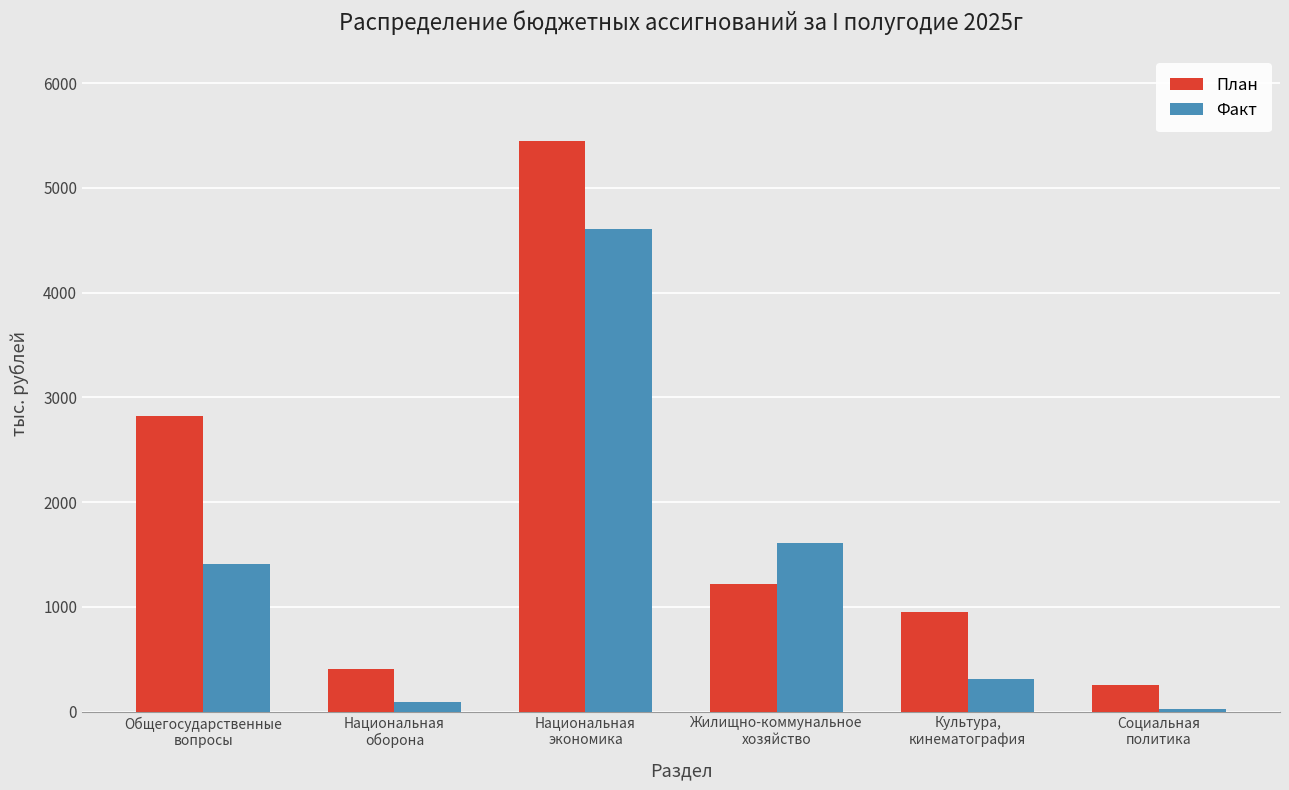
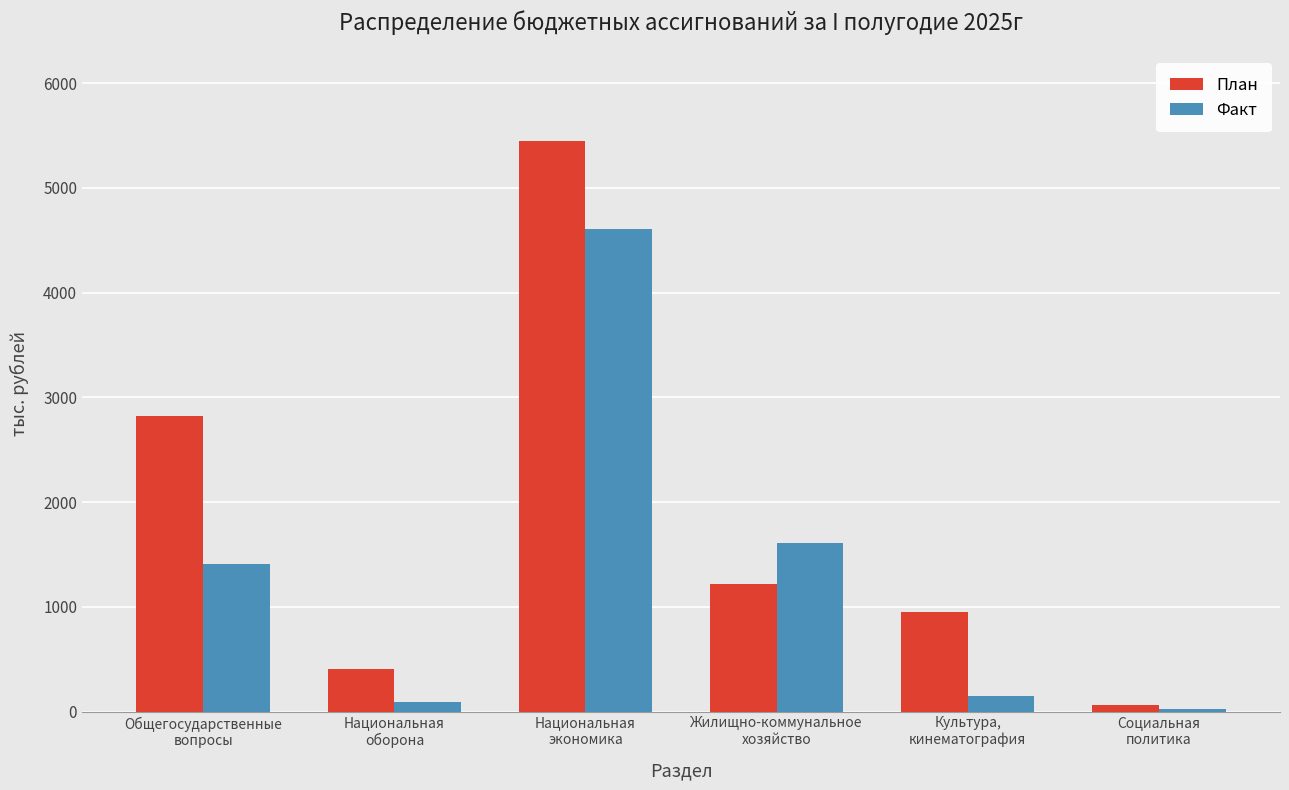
Факт, Культура, кинематография: 310 -> 150
План, Социальная политика: 250 -> 60
